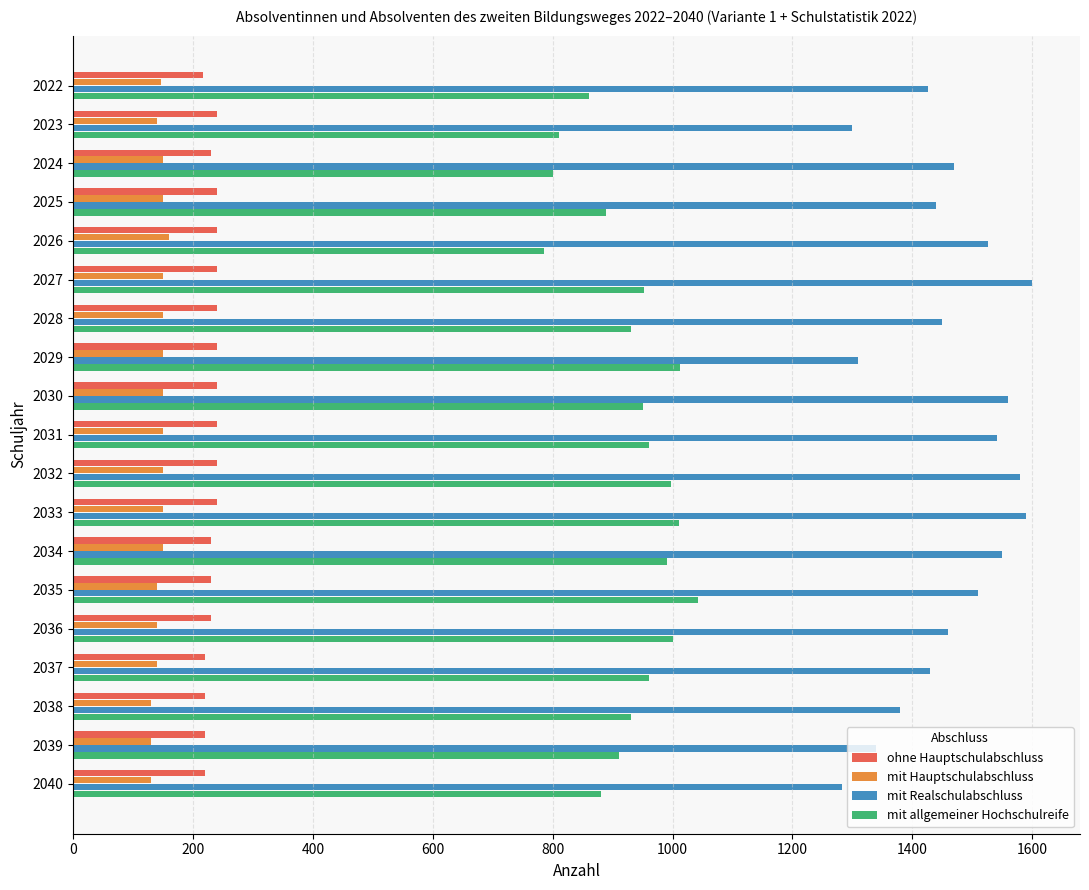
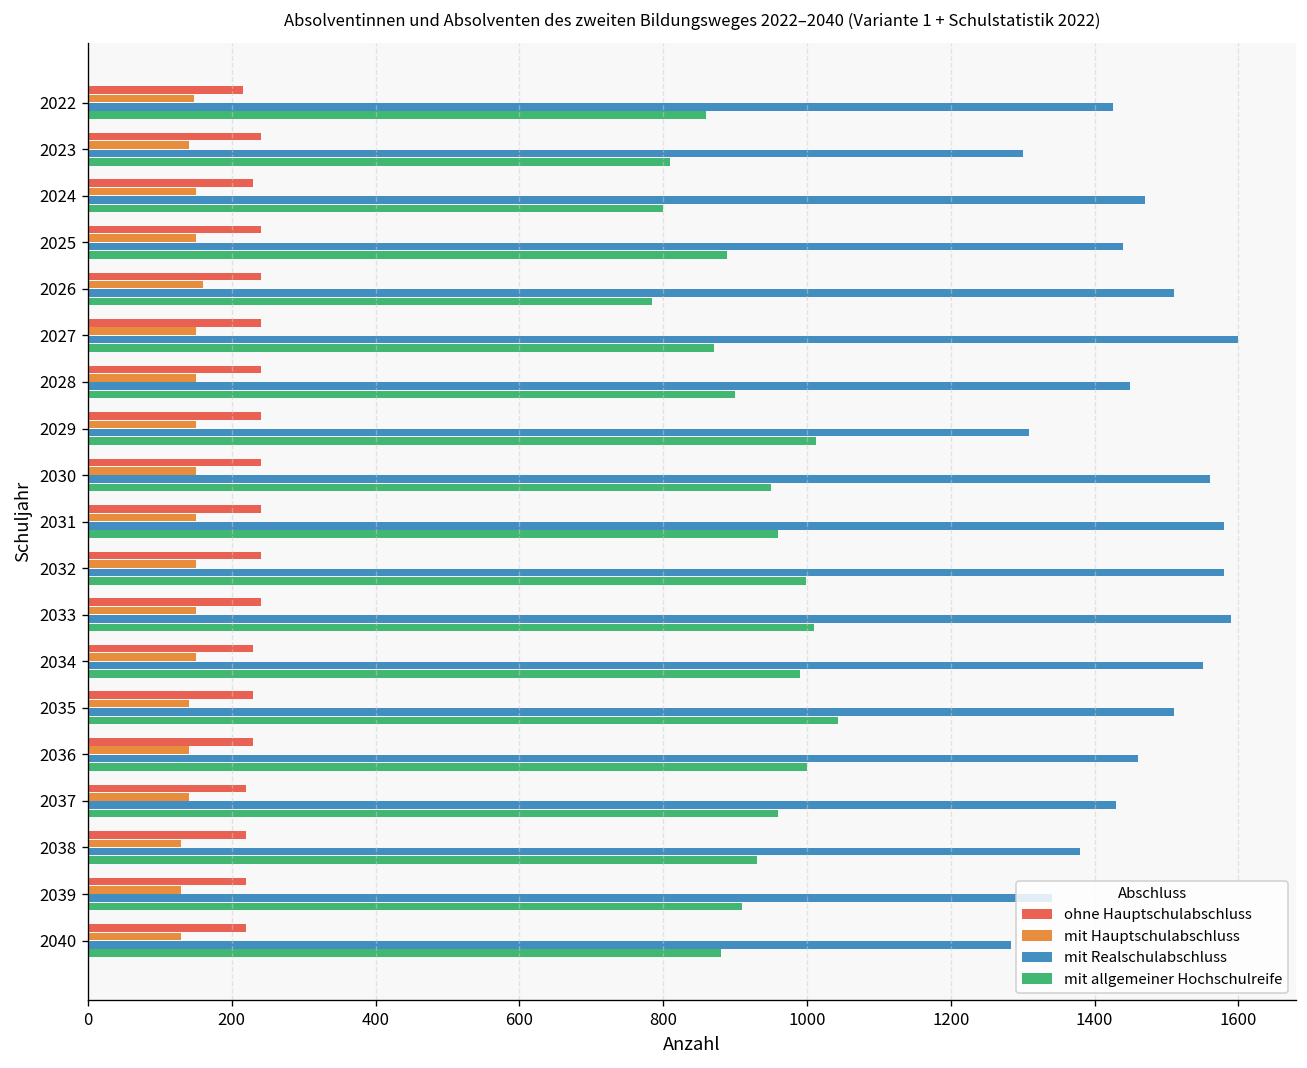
mit Realschulabschluss, 2026: 1530 -> 1510
mit allgemeiner Hochschulreife, 2027: 950 -> 870
mit allgemeiner Hochschulreife, 2028: 930 -> 900
mit Realschulabschluss, 2031: 1540 -> 1580
